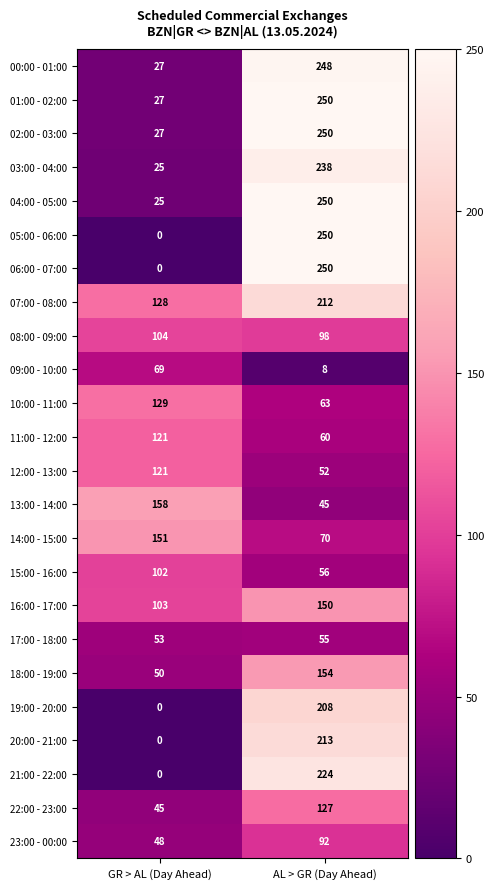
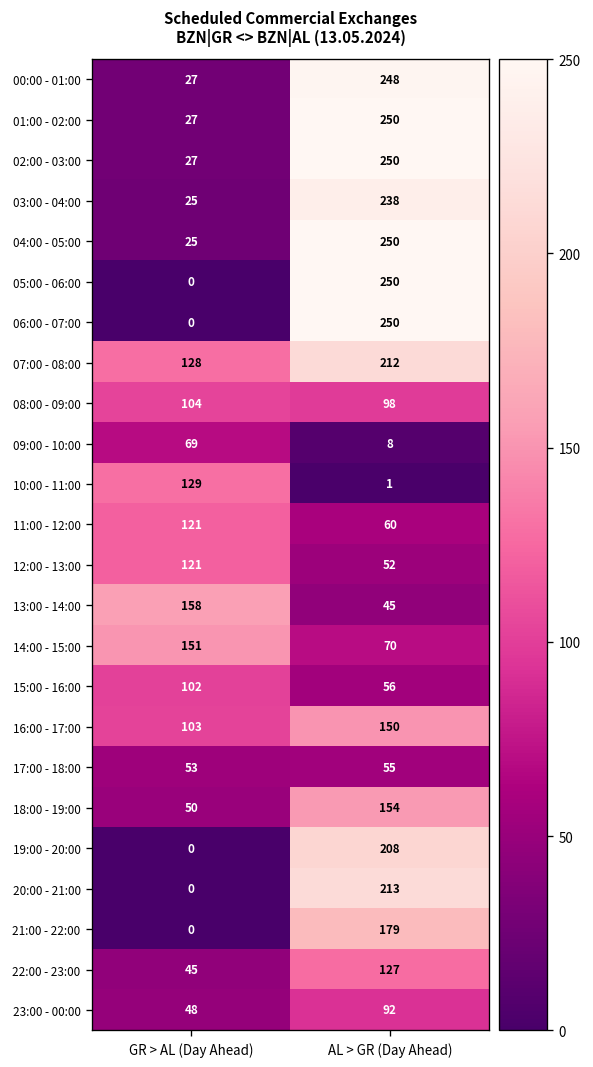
10:00 - 11:00, AL > GR (Day Ahead): 63 -> 1
21:00 - 22:00, AL > GR (Day Ahead): 224 -> 179
